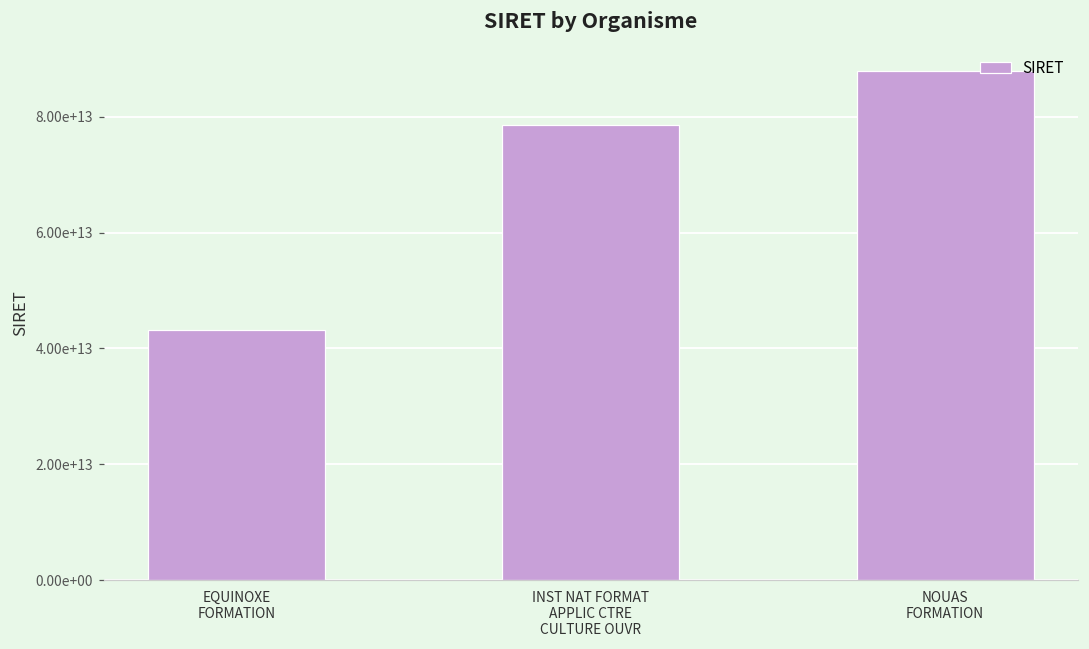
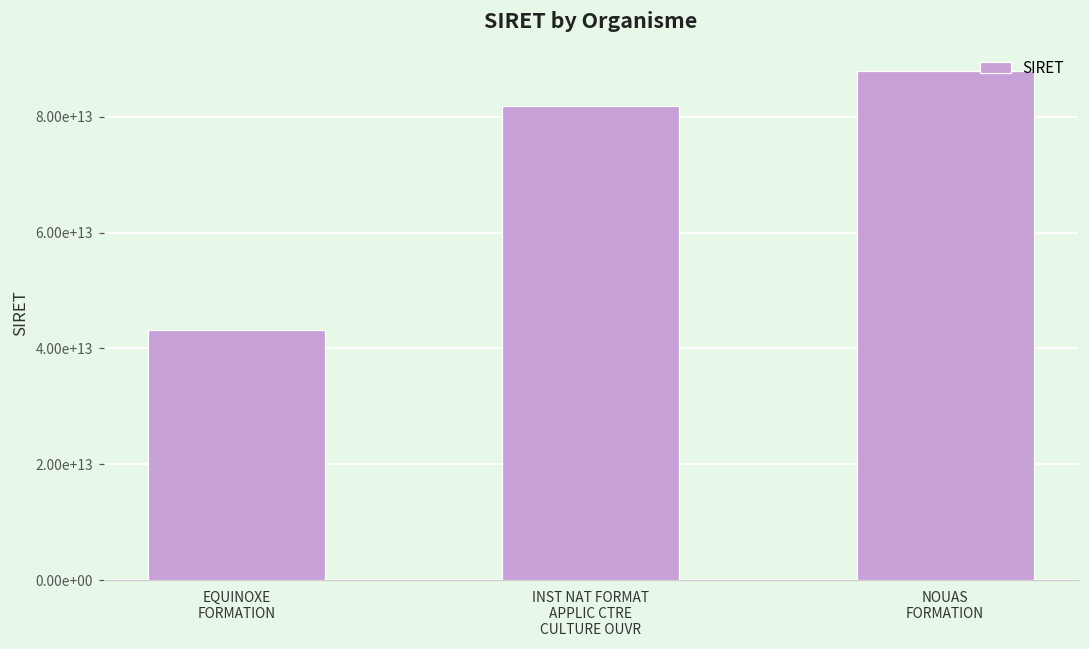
INST NAT FORMAT APPLIC CTRE CULTURE OUVR: 79000000000000 -> 82000000000000
